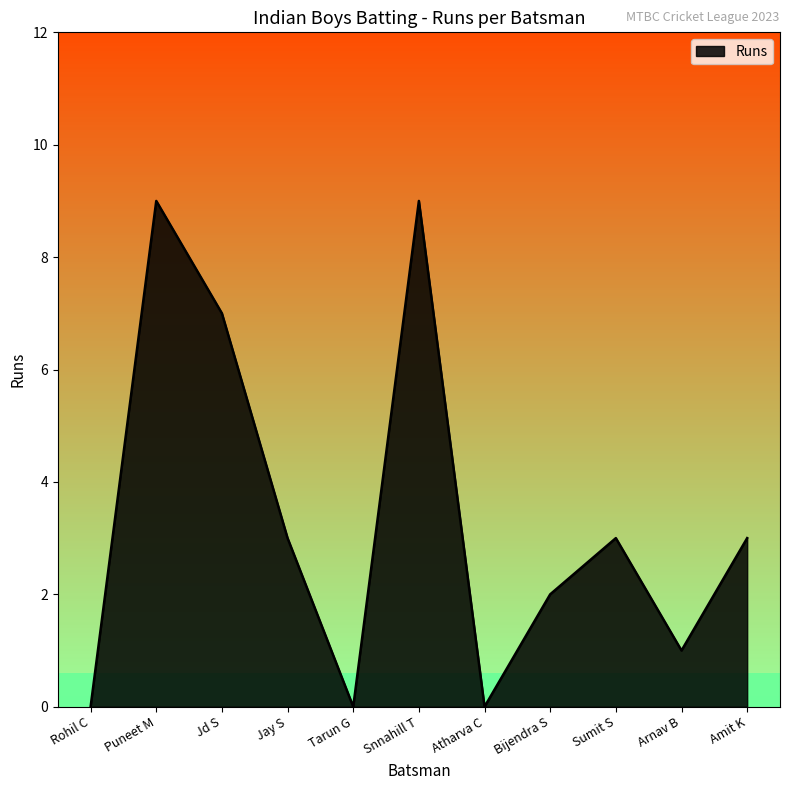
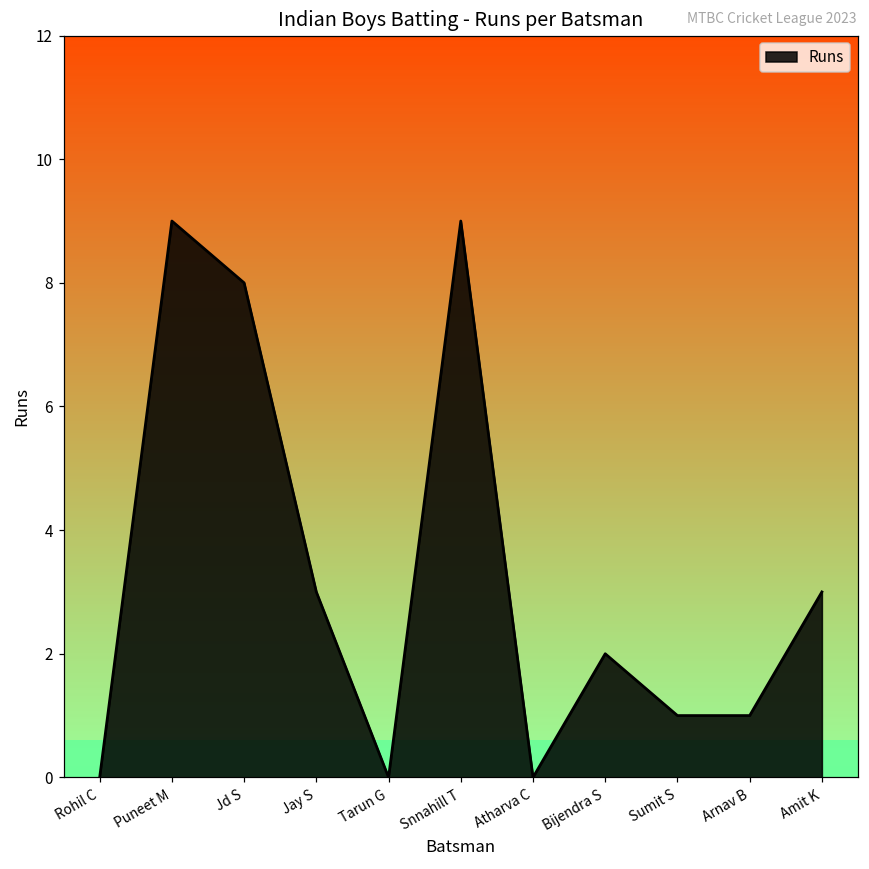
Jd S: 7 -> 8
Sumit S: 3 -> 1
